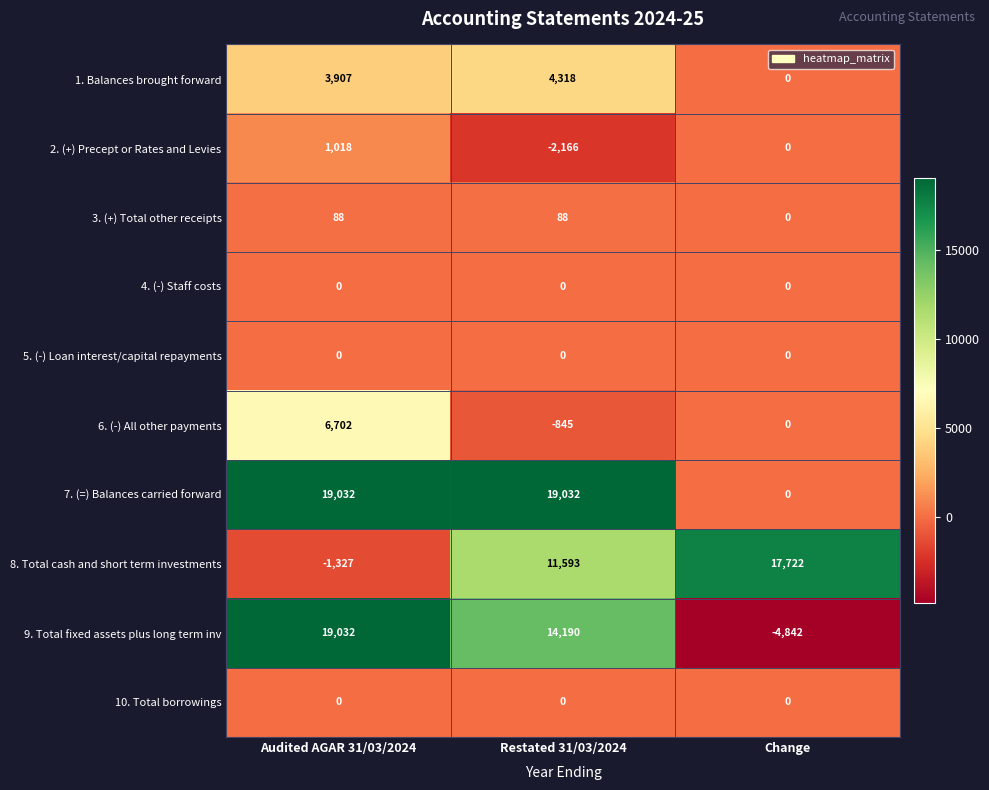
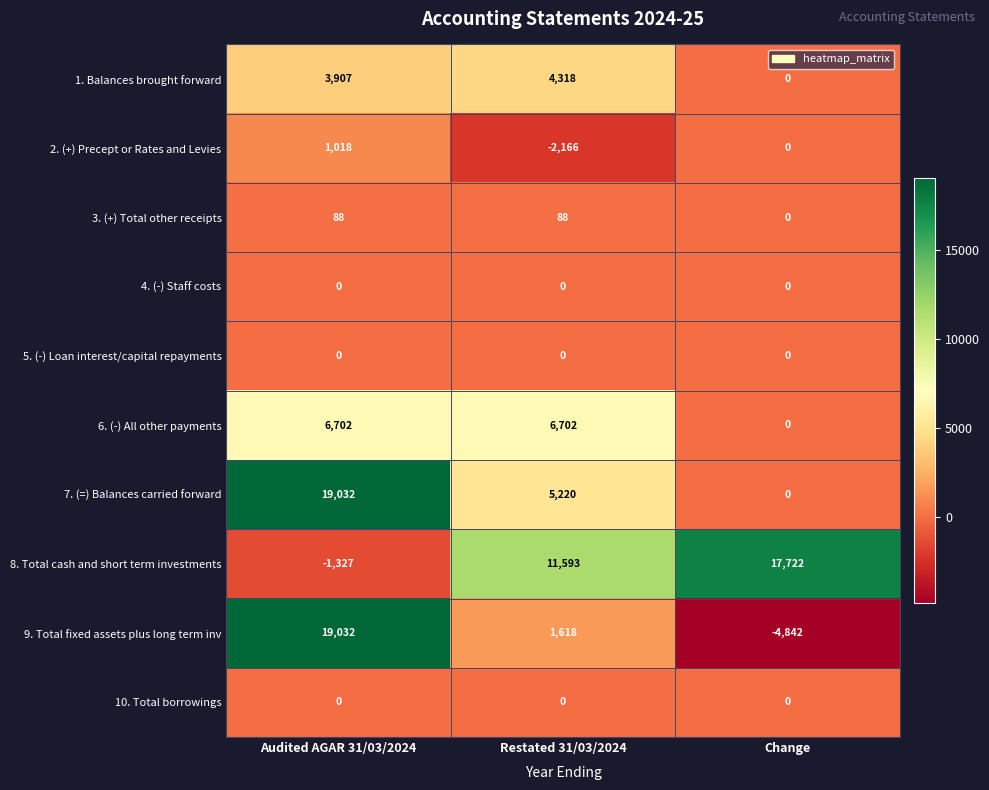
6. (-) All other payments, Restated 31/03/2024: -845 -> 6,702
7. (=) Balances carried forward, Restated 31/03/2024: 19,032 -> 5,220
9. Total fixed assets plus long term inv, Restated 31/03/2024: 14,190 -> 1,618
